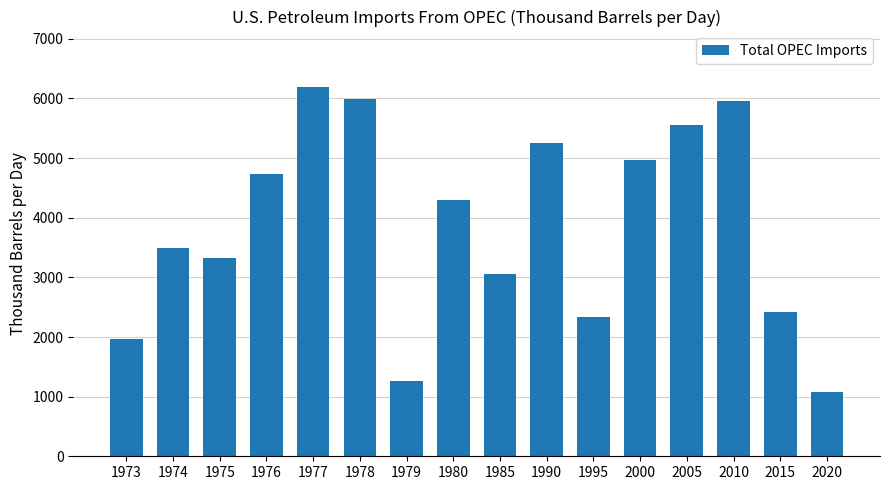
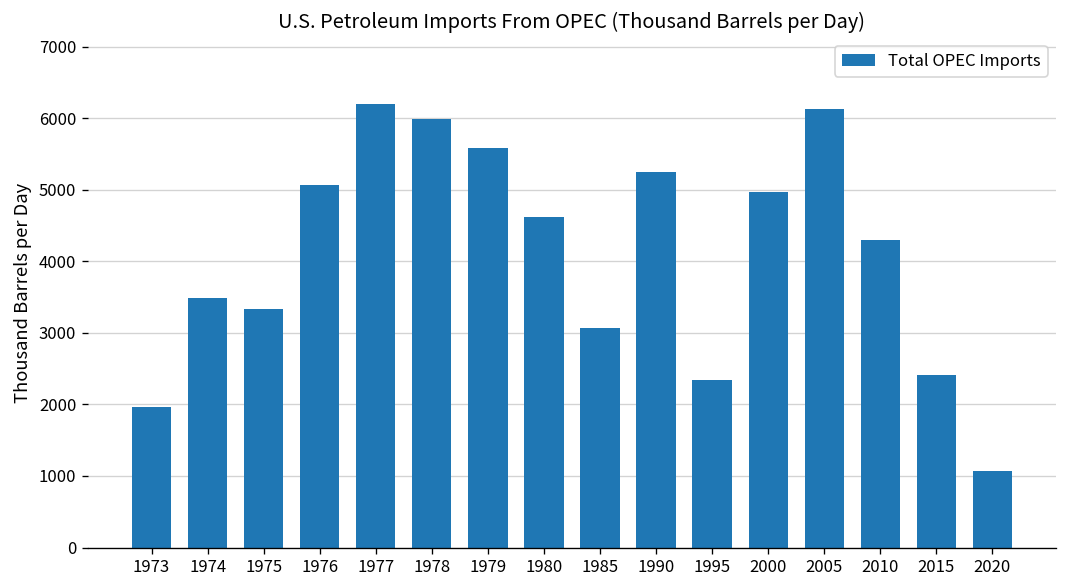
1976: 4700 -> 5100
1979: 1300 -> 5600
1980: 4300 -> 4600
2005: 5500 -> 6100
2010: 6000 -> 4300
